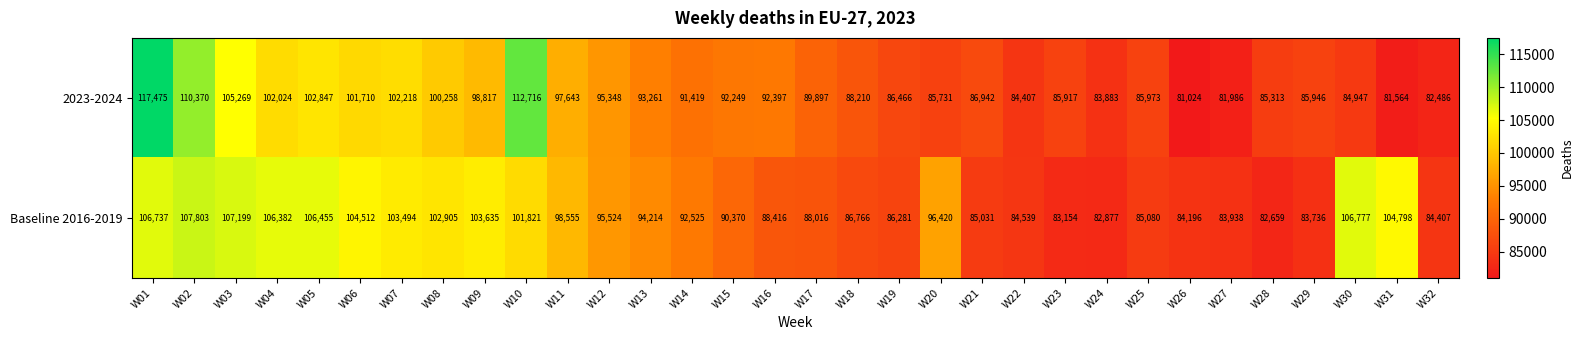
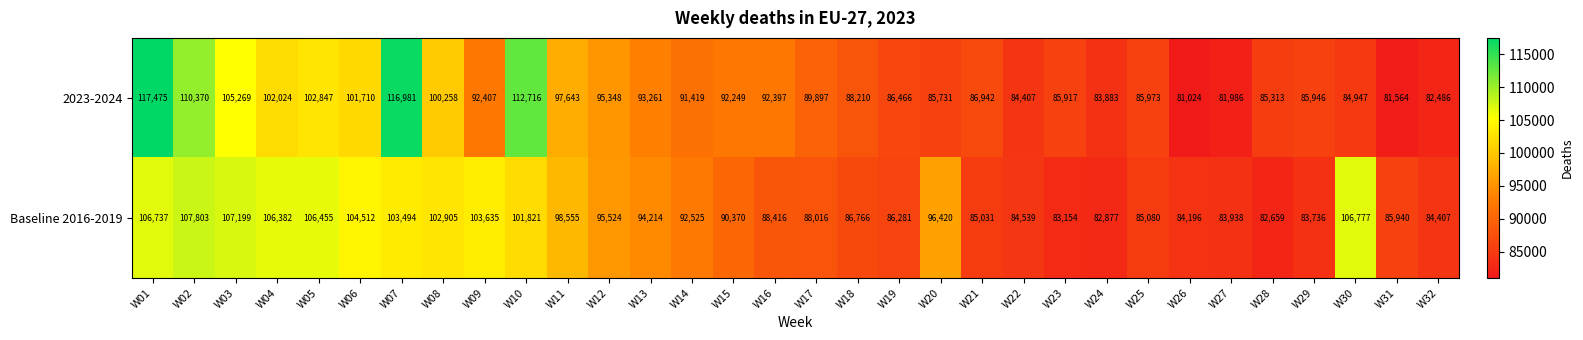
2023-2024, W07: 102,218 -> 116,981
2023-2024, W09: 98,817 -> 92,407
Baseline 2016-2019, W31: 104,798 -> 85,940
